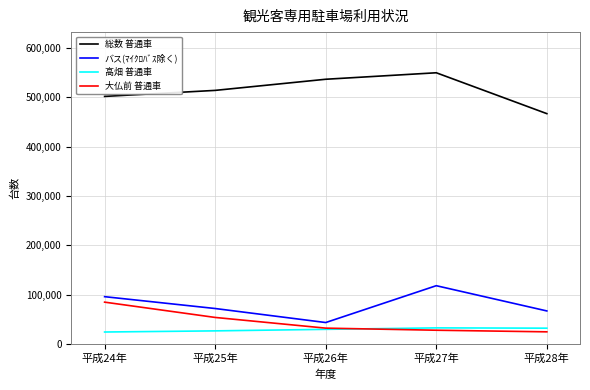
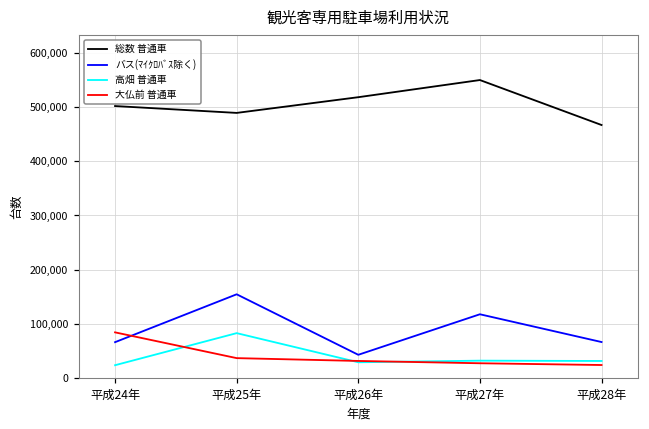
バス(ﾏｲｸﾛﾊﾞｽ除く), 平成24年: 100,000 -> 70,000
総数 普通車, 平成25年: 510,000 -> 490,000
バス(ﾏｲｸﾛﾊﾞｽ除く), 平成25年: 70,000 -> 150,000
高畑 普通車, 平成25年: 30,000 -> 80,000
大仏前 普通車, 平成25年: 50,000 -> 40,000
総数 普通車, 平成26年: 540,000 -> 520,000
